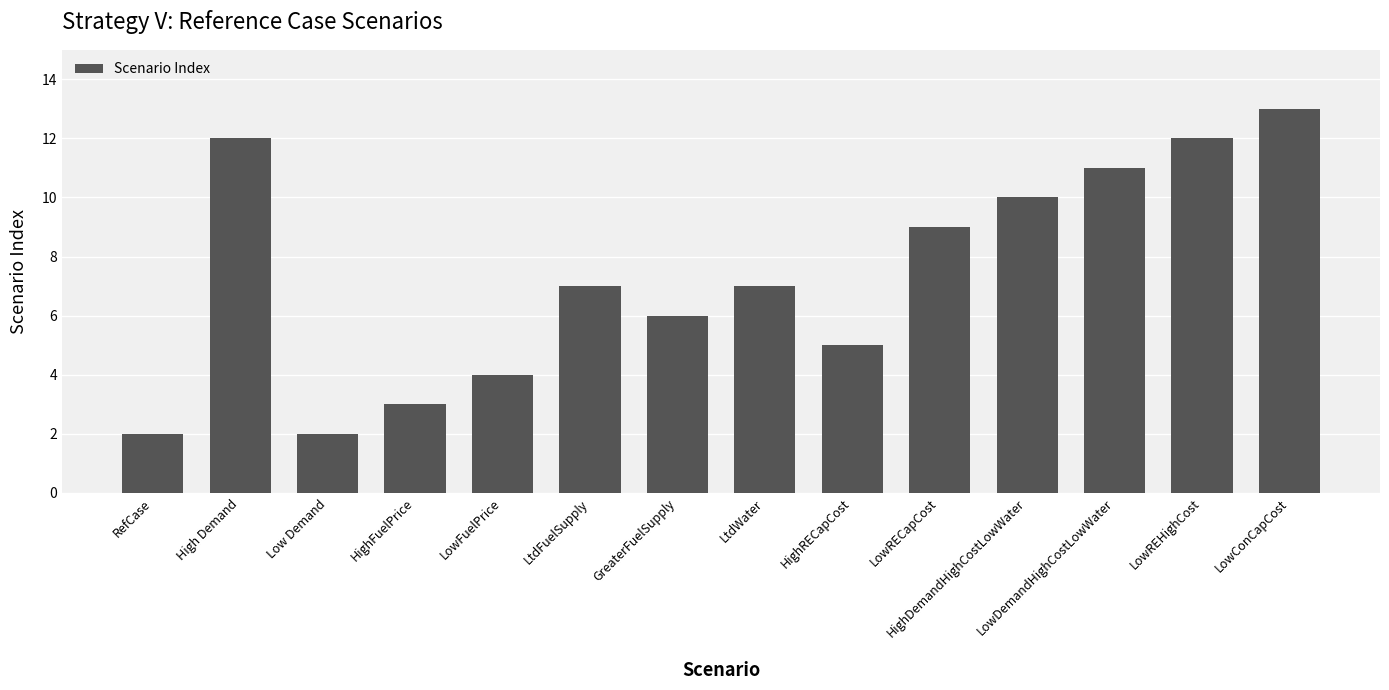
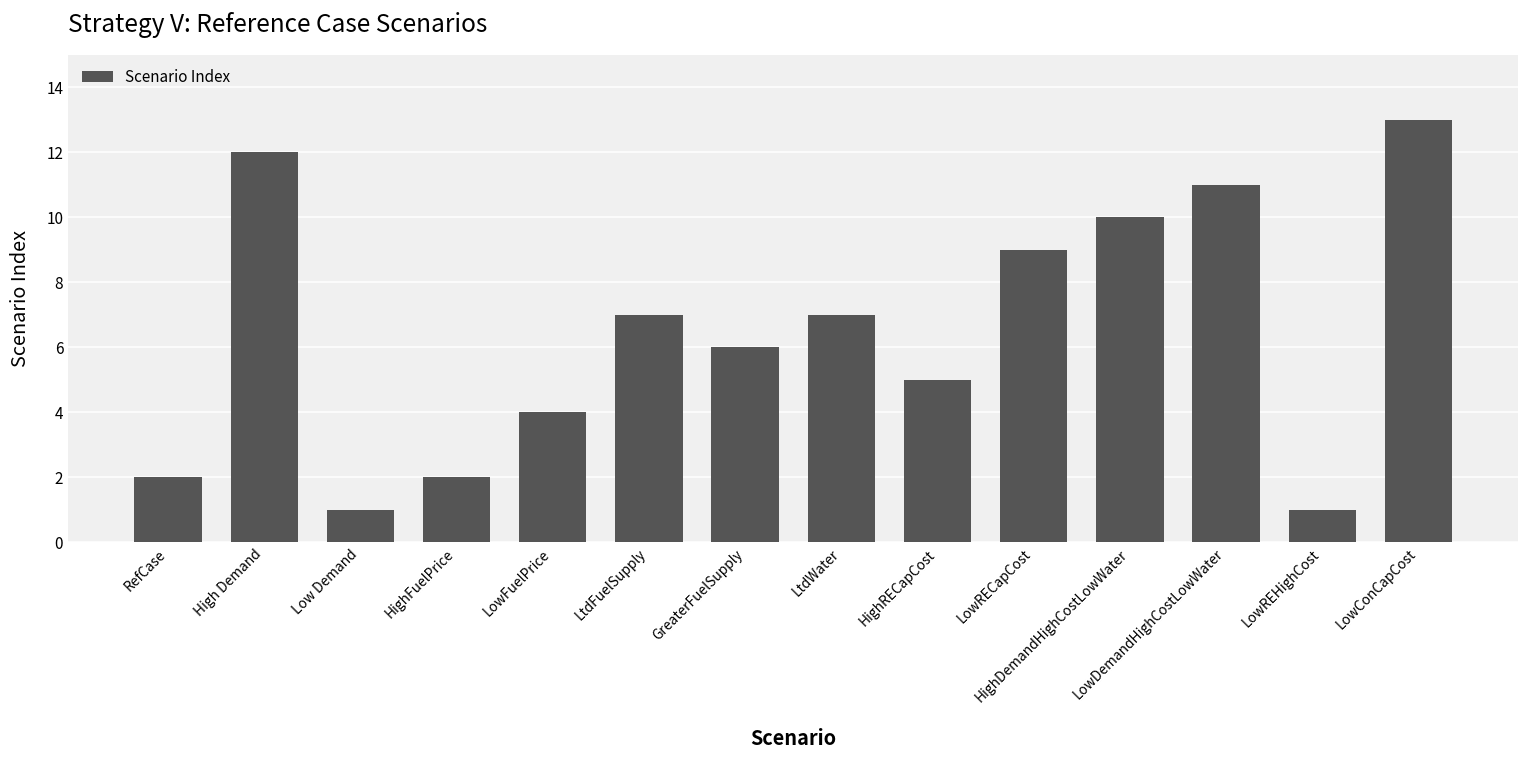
Low Demand: 2 -> 1
HighFuelPrice: 3 -> 2
LowREHighCost: 12 -> 1
